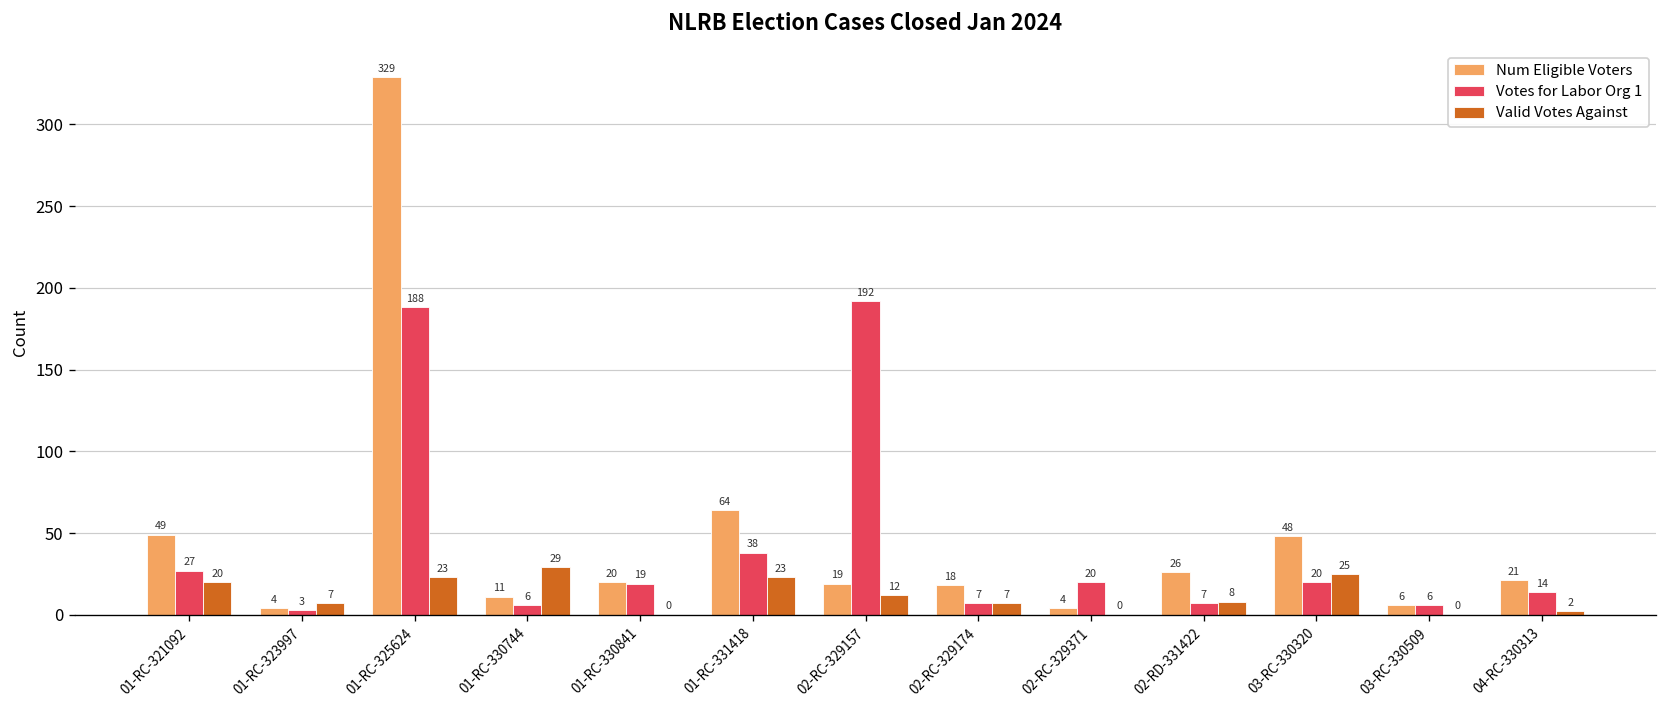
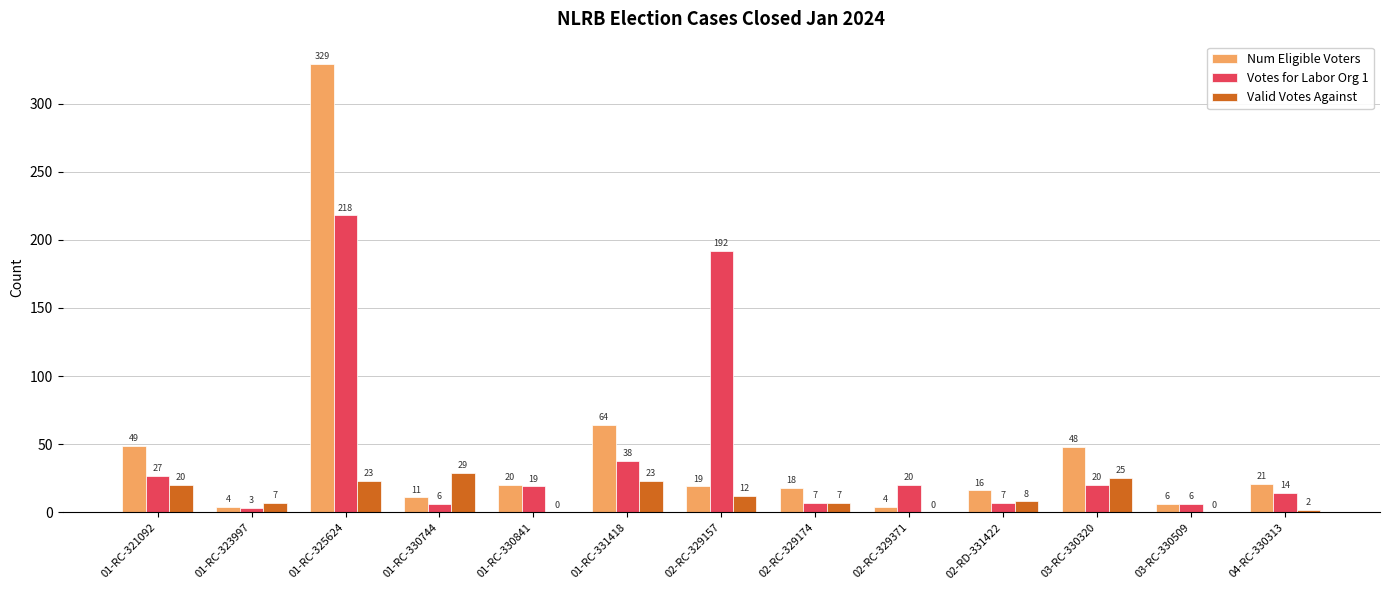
Votes for Labor Org 1, 01-RC-325624: 188 -> 218
Num Eligible Voters, 02-RD-331422: 26 -> 16
